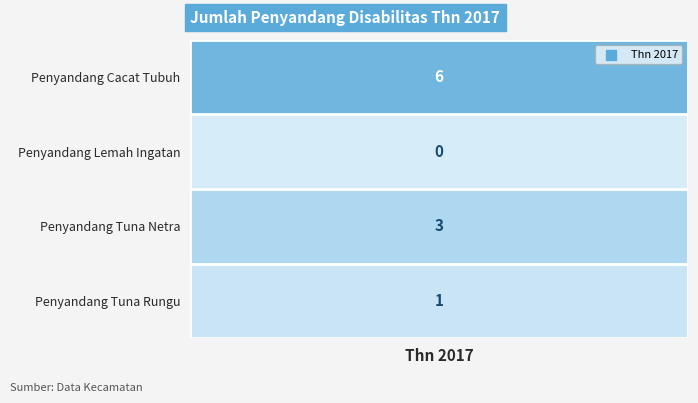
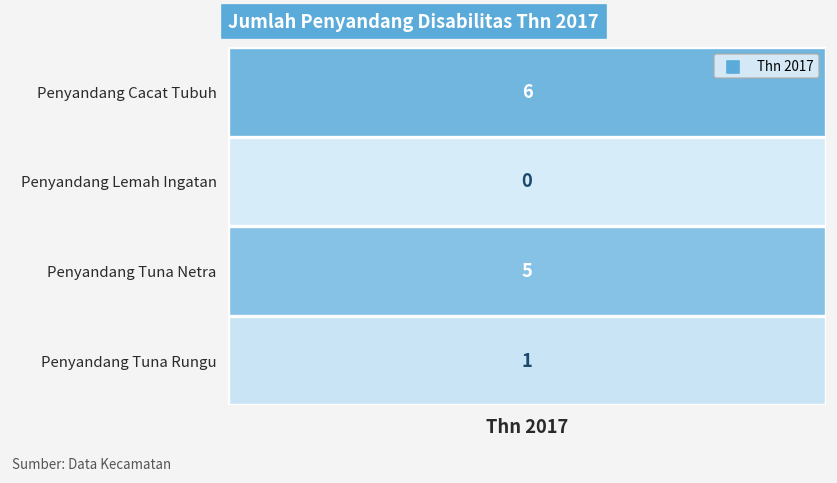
Penyandang Tuna Netra, Thn 2017: 3 -> 5
